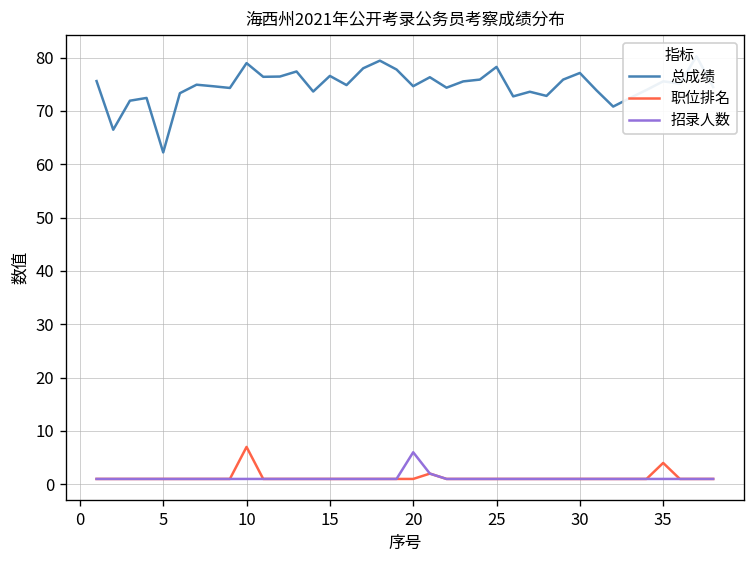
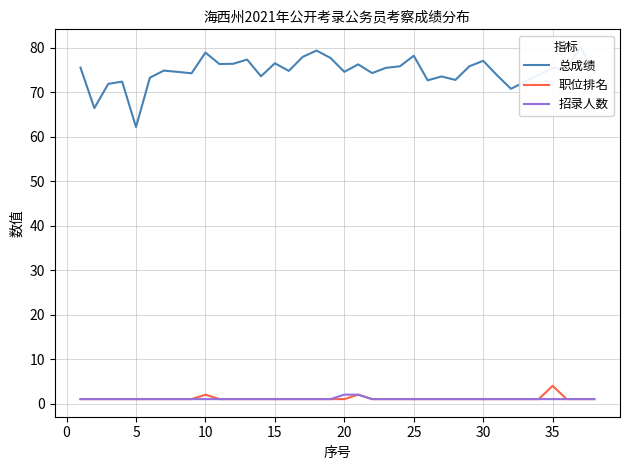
职位排名, 10: 7 -> 2
招录人数, 20: 6 -> 2
